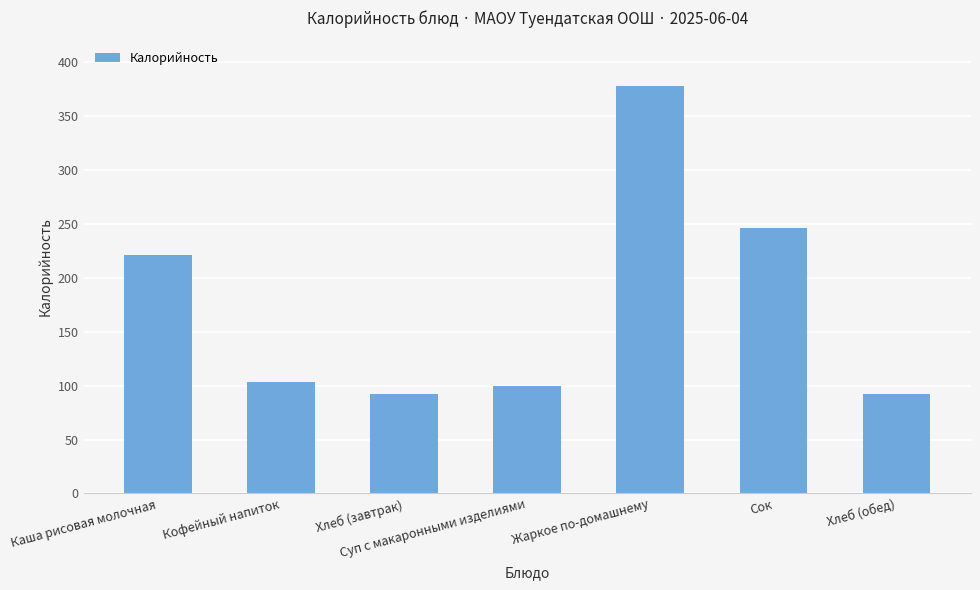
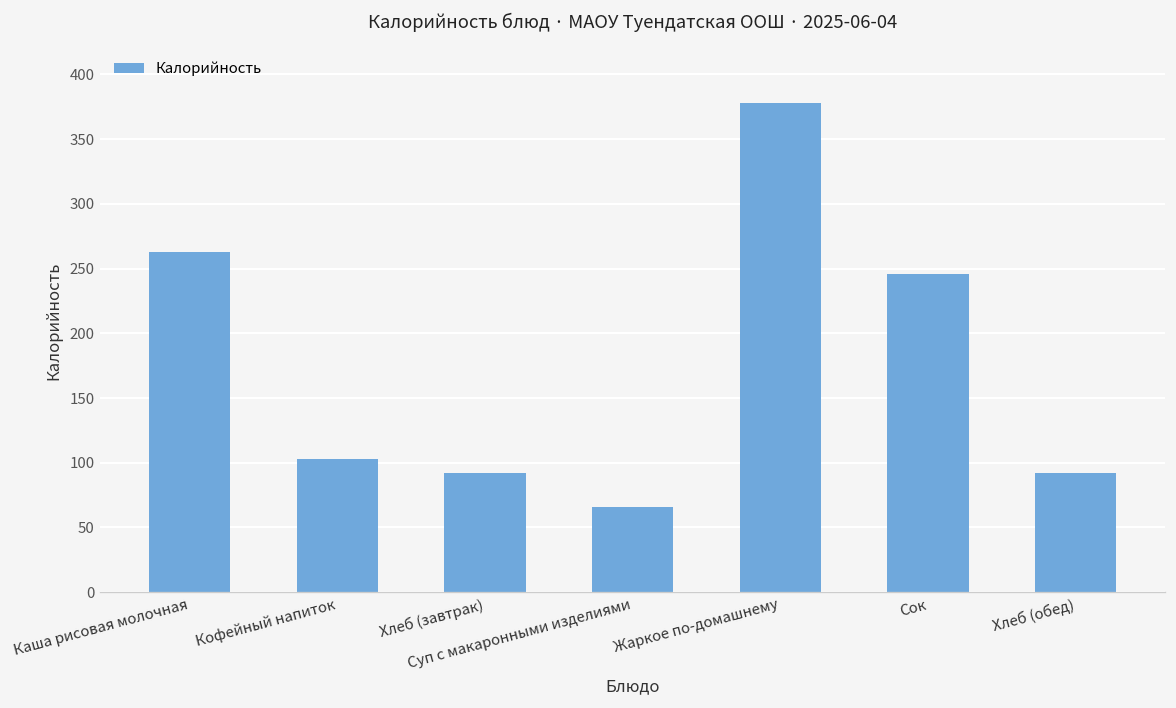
Каша рисовая молочная: 221 -> 263
Суп с макаронными изделиями: 100 -> 66
